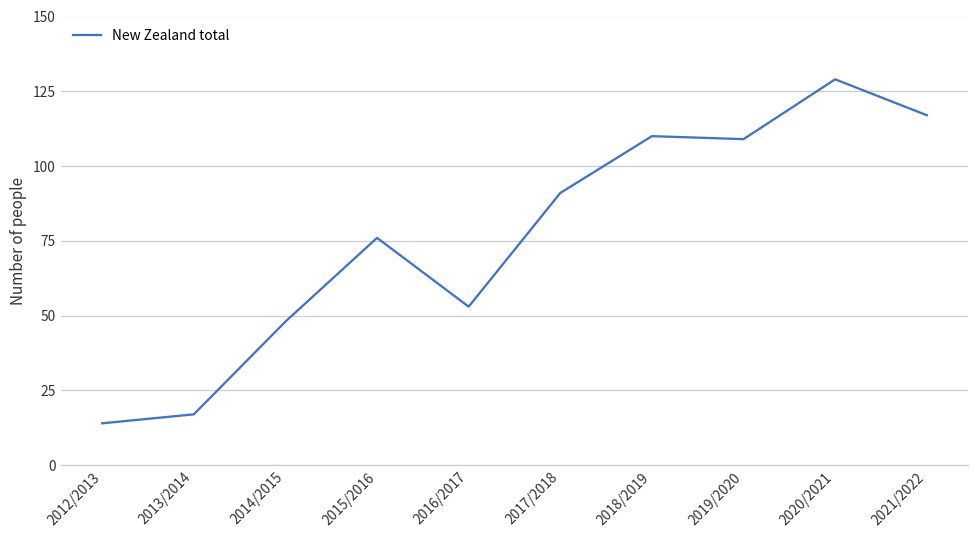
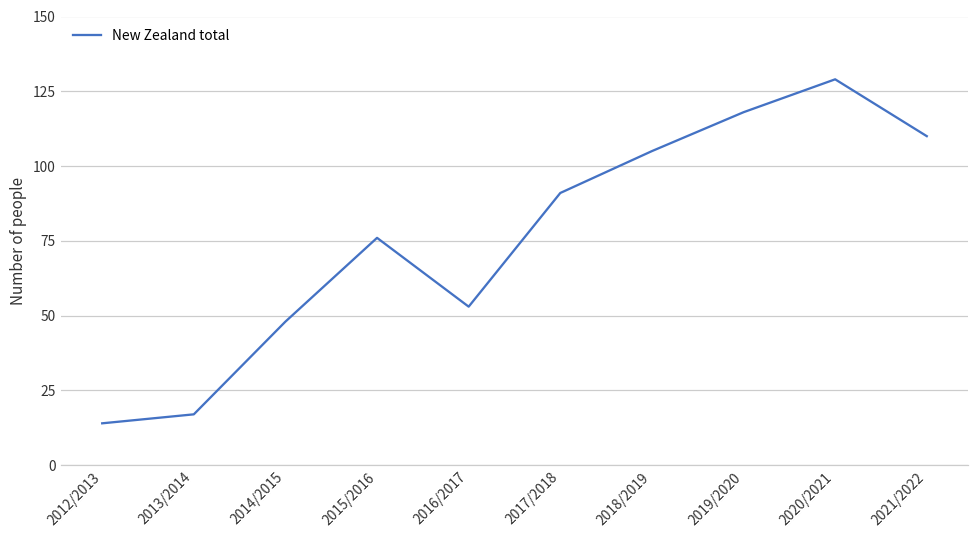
2018/2019: 110 -> 105
2019/2020: 109 -> 118
2021/2022: 117 -> 110
